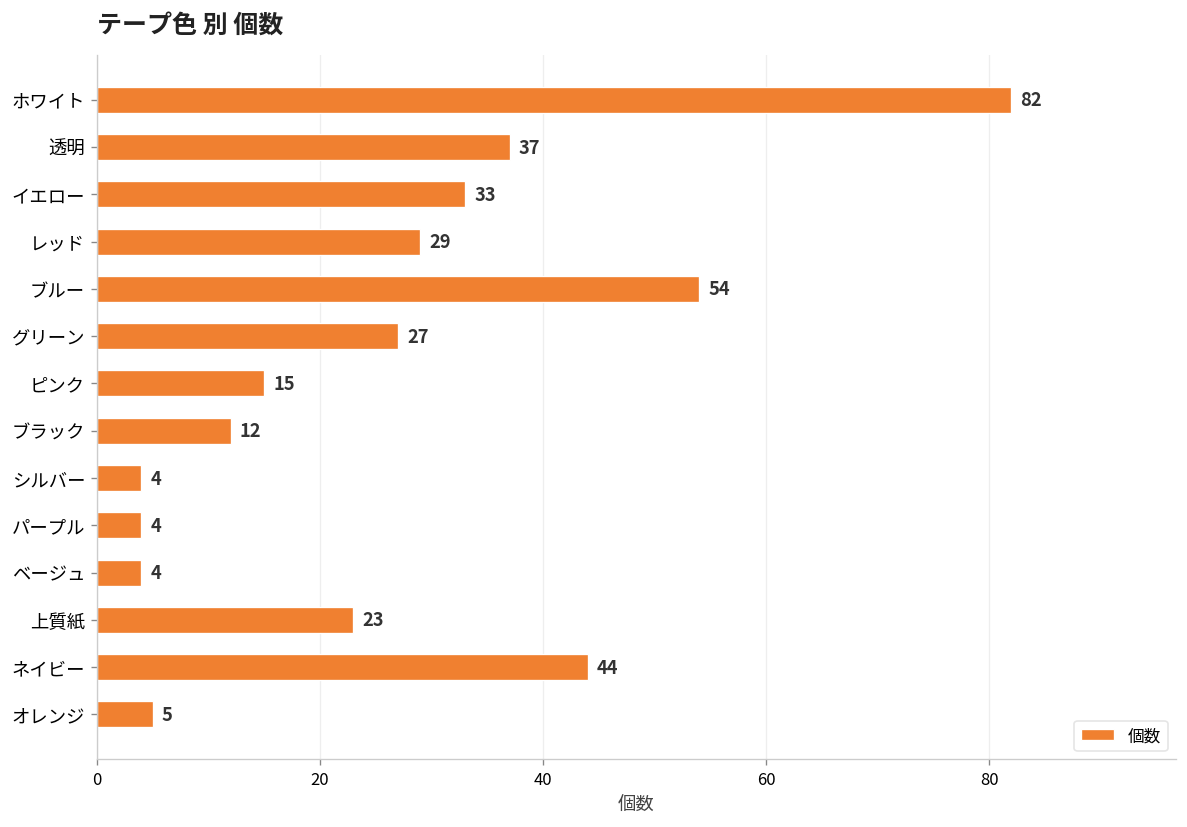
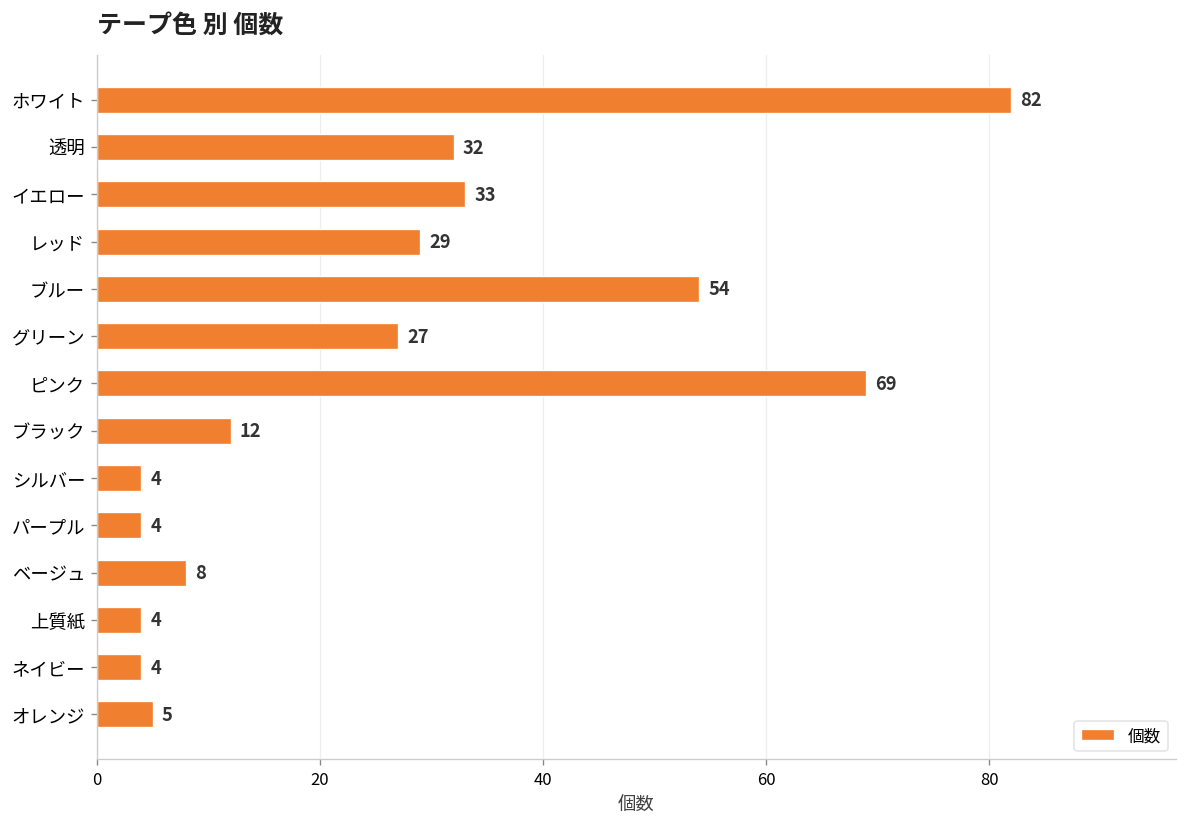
透明: 37 -> 32
ピンク: 15 -> 69
ベージュ: 4 -> 8
上質紙: 23 -> 4
ネイビー: 44 -> 4
